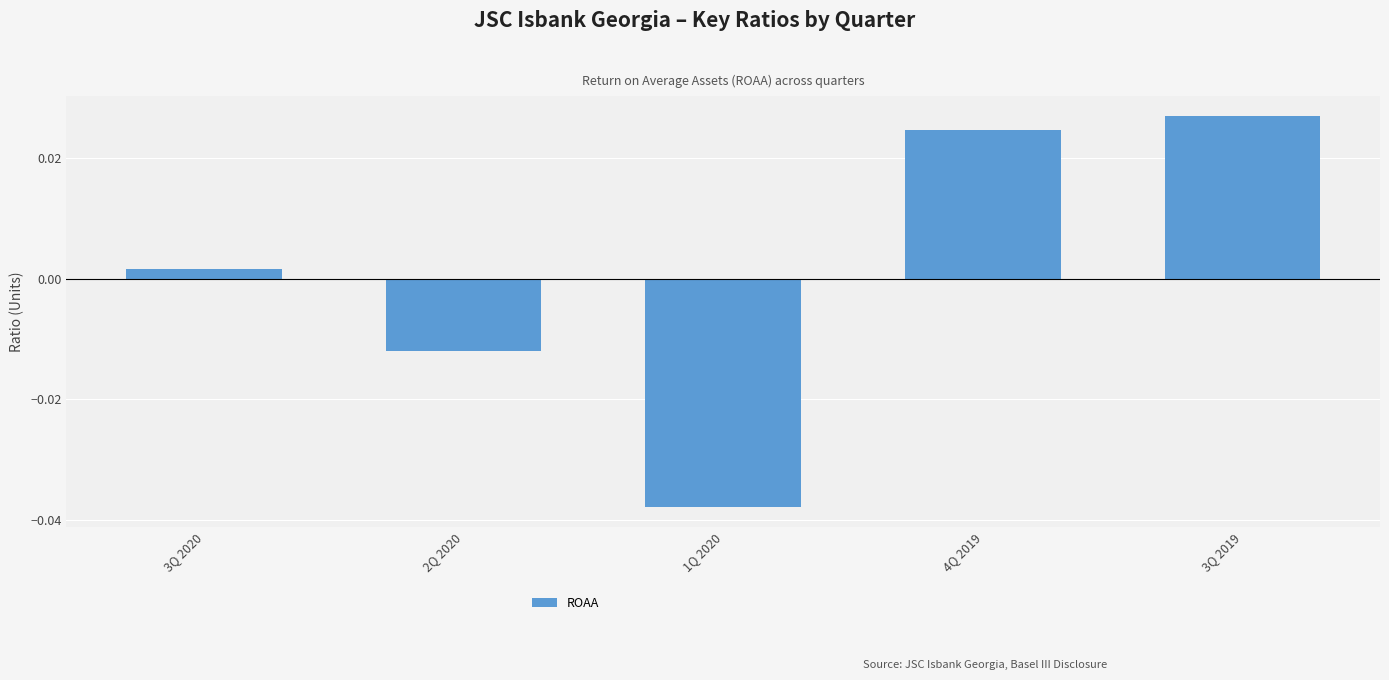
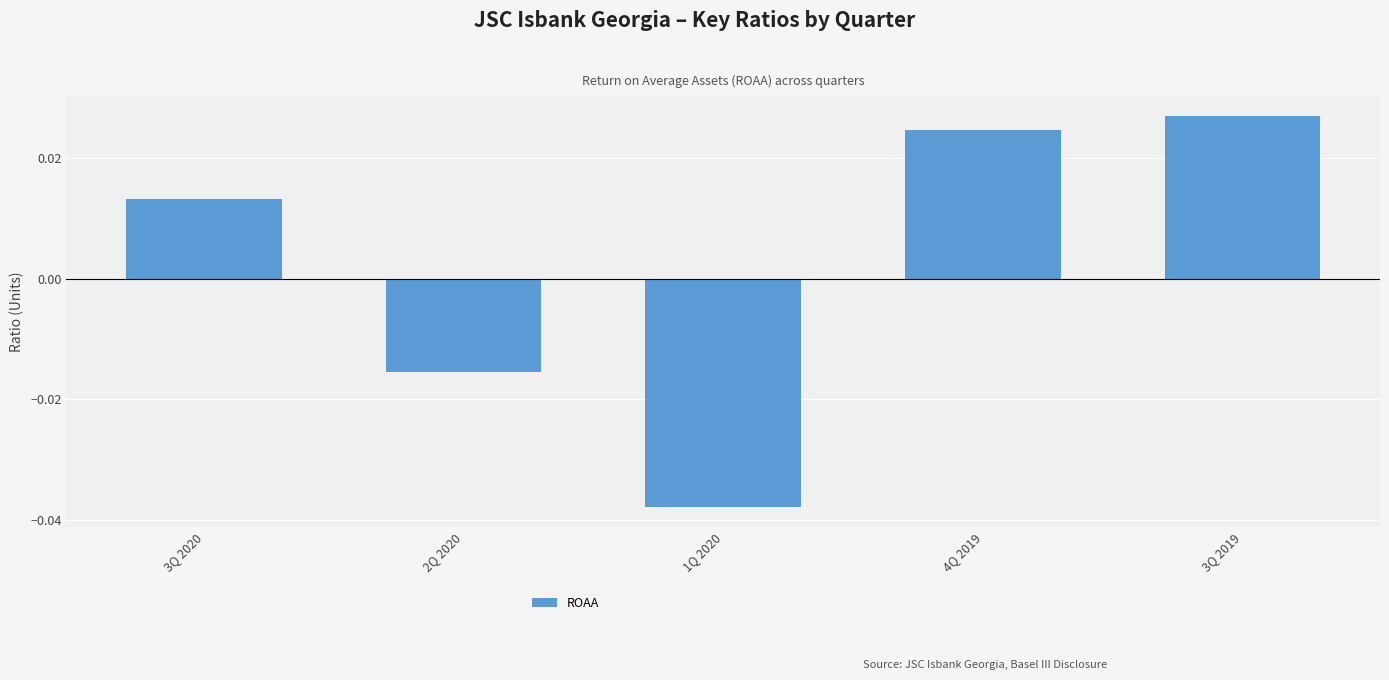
3Q 2020: 0.002 -> 0.013
2Q 2020: -0.012 -> -0.015
